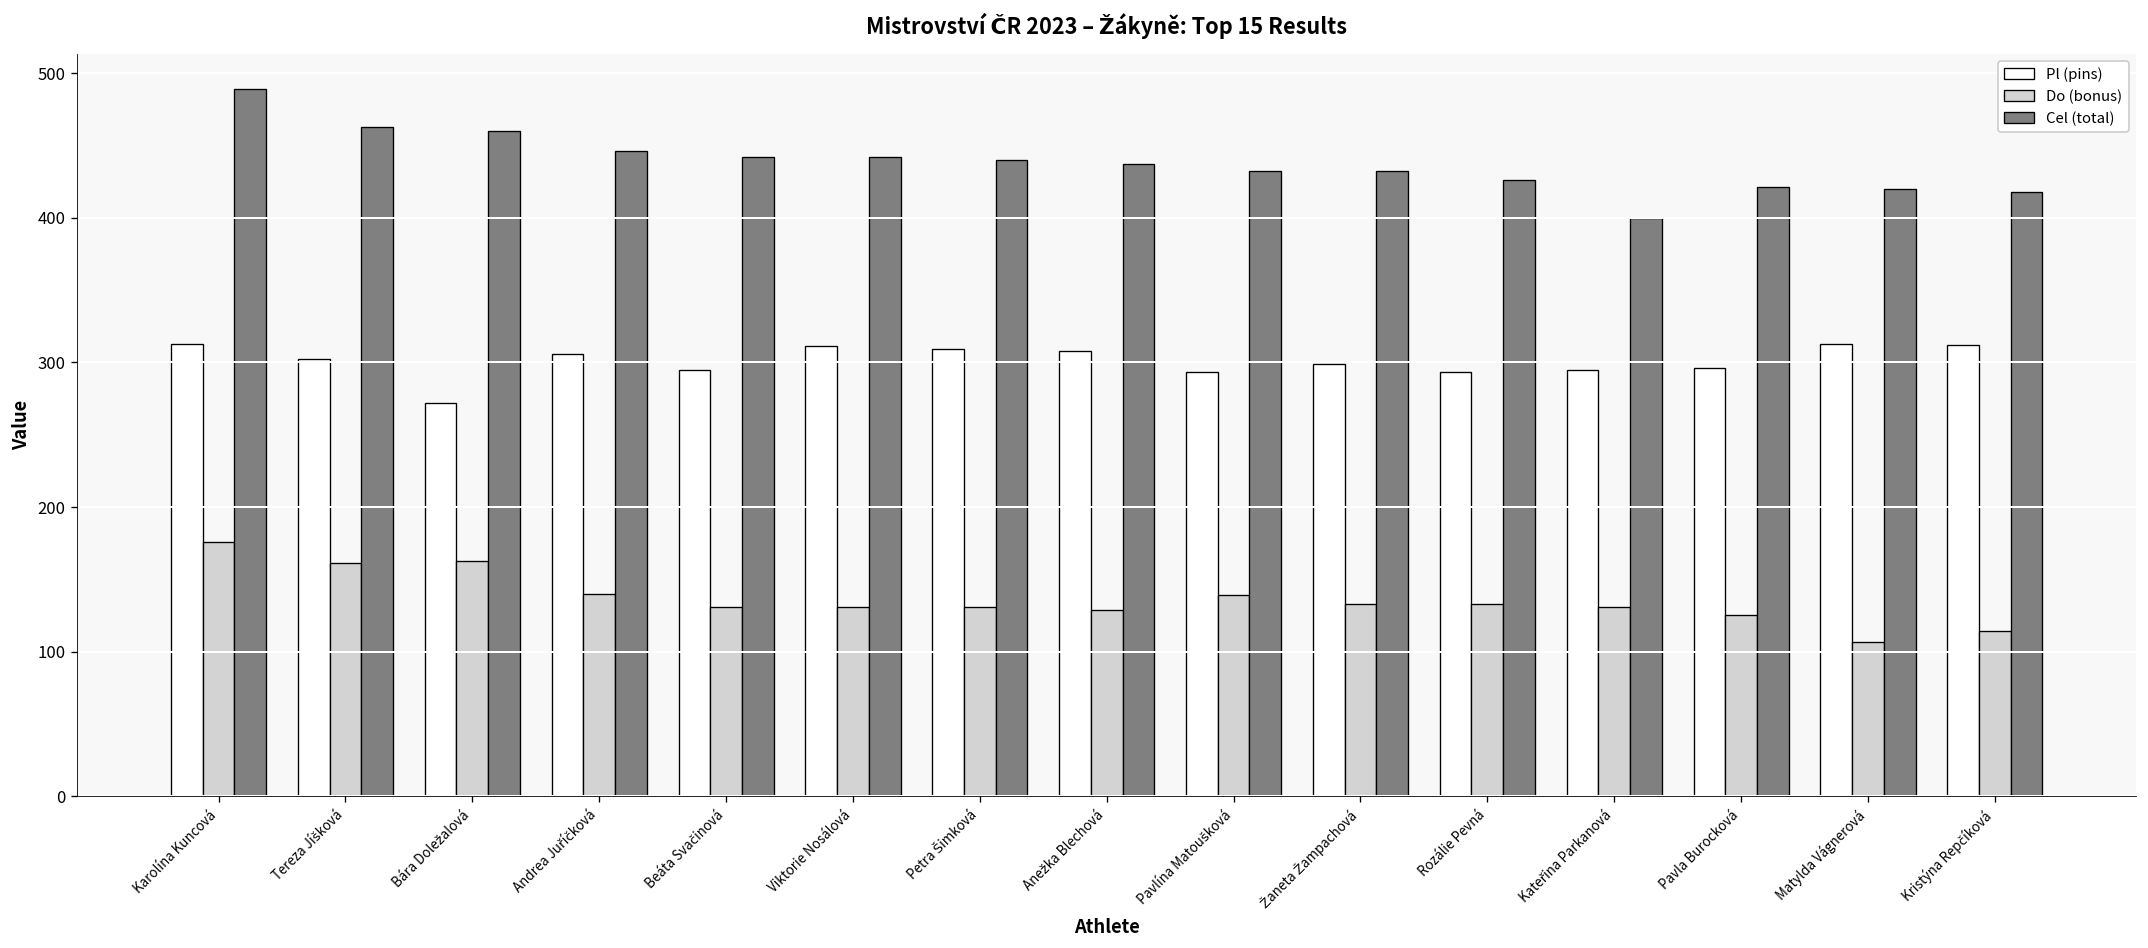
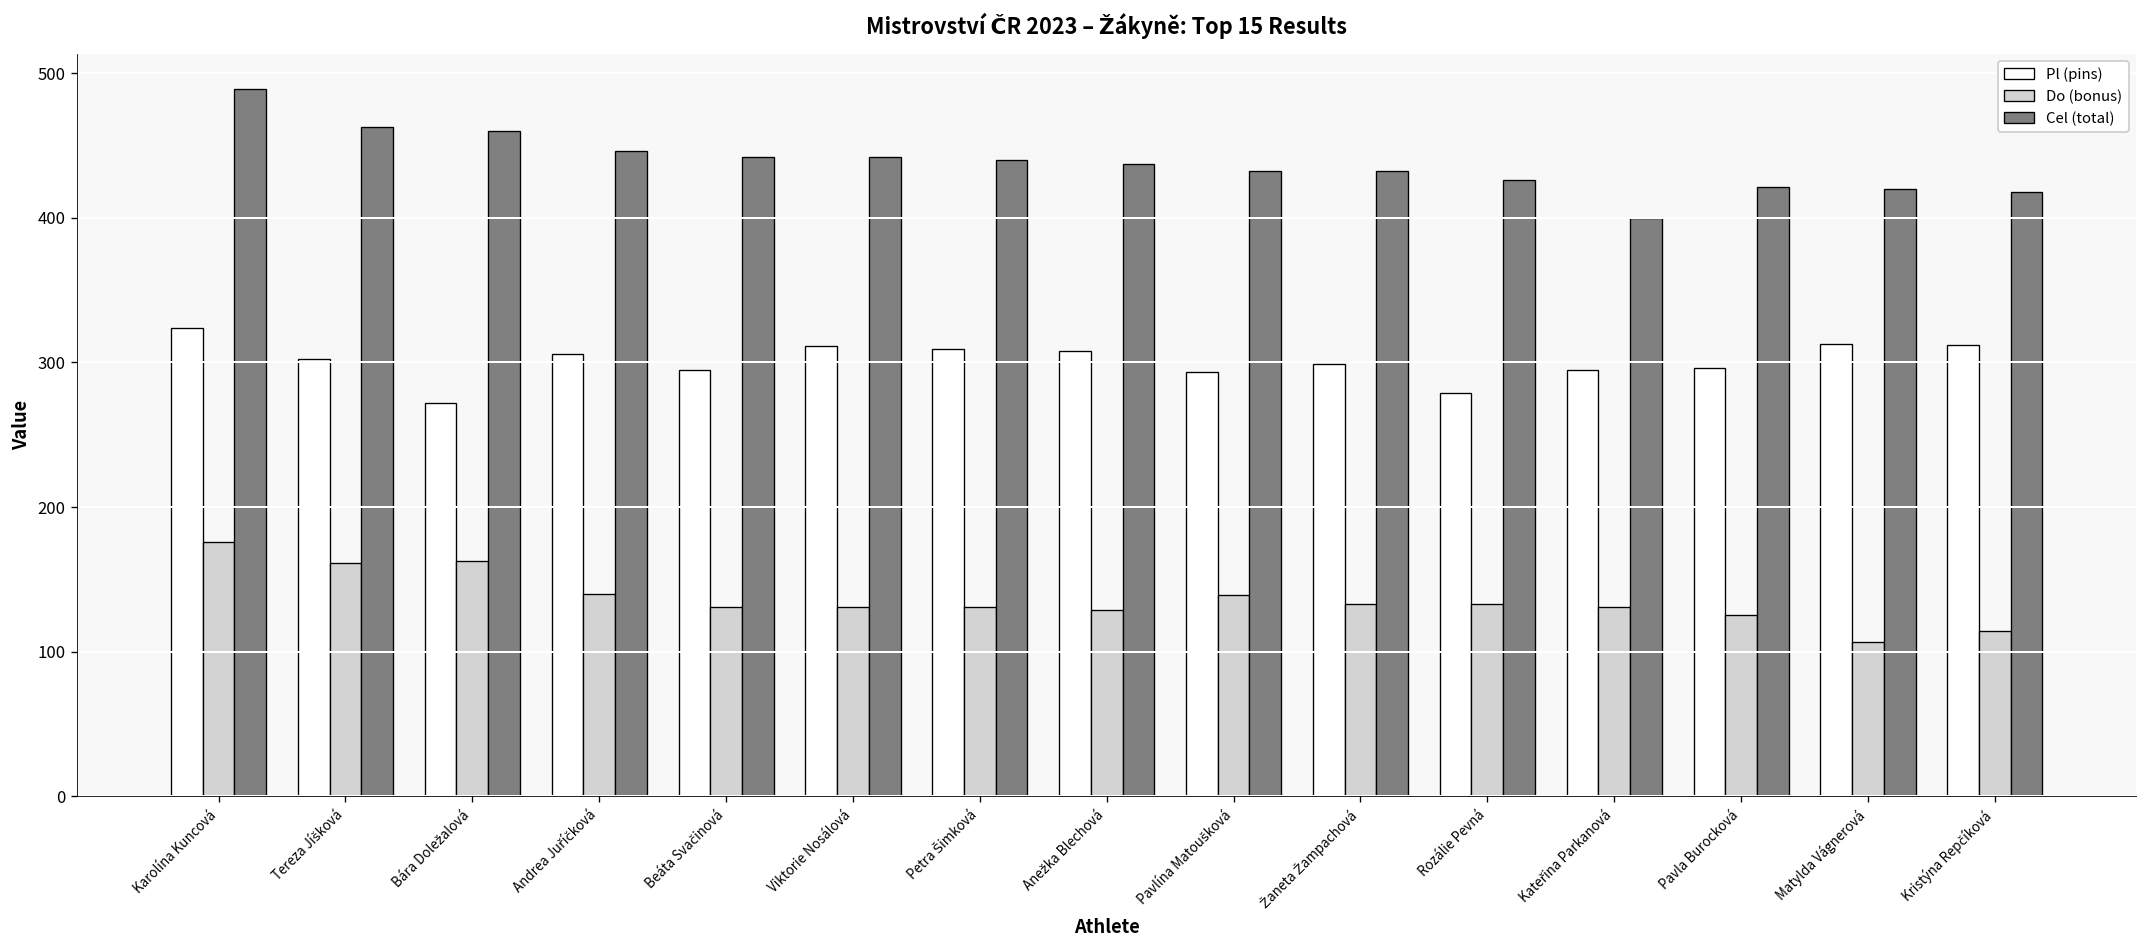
Pl (pins), Karolína Kuncová: 313 -> 324
Pl (pins), Rozálie Pevná: 293 -> 279
